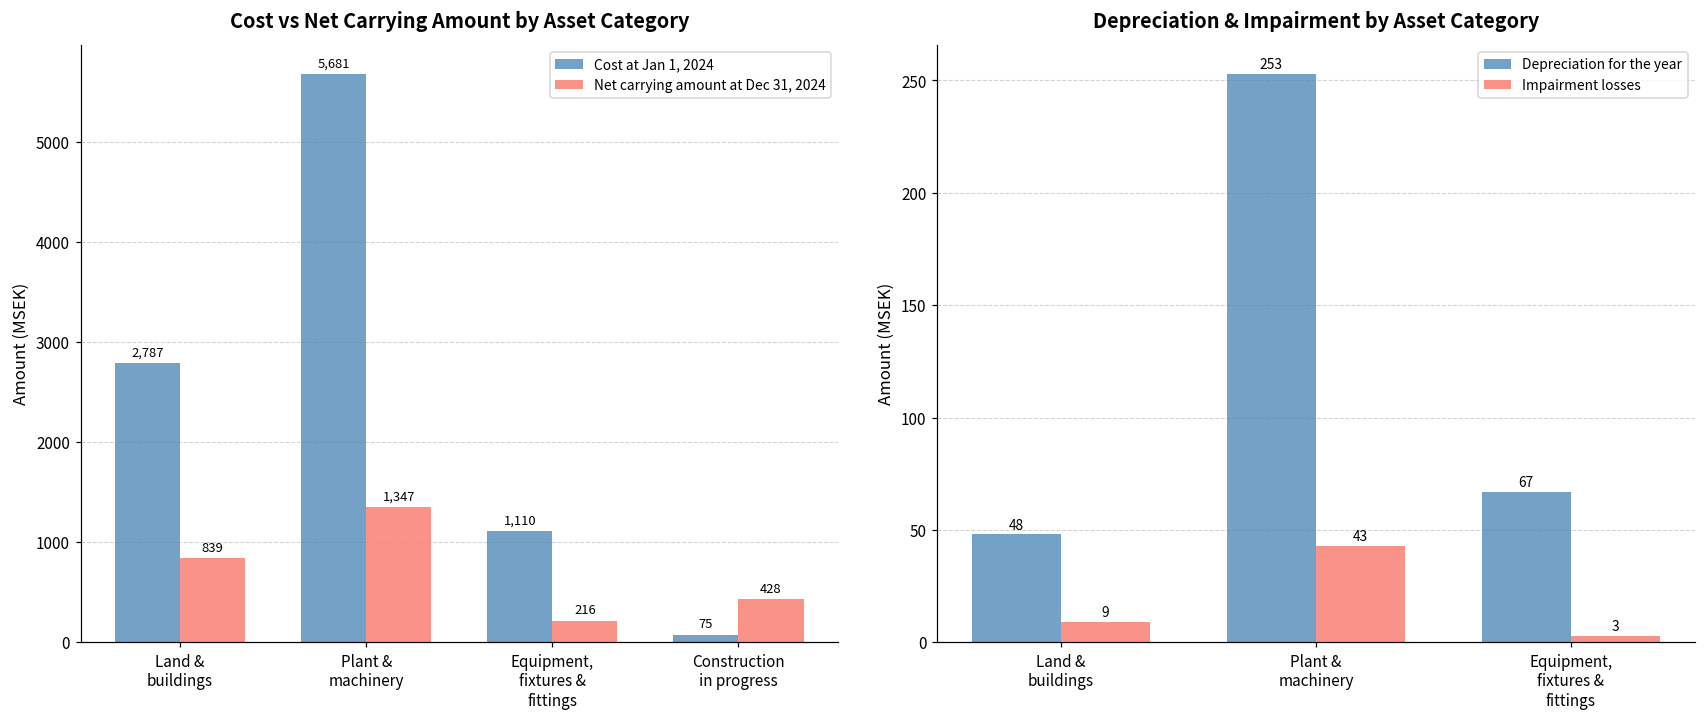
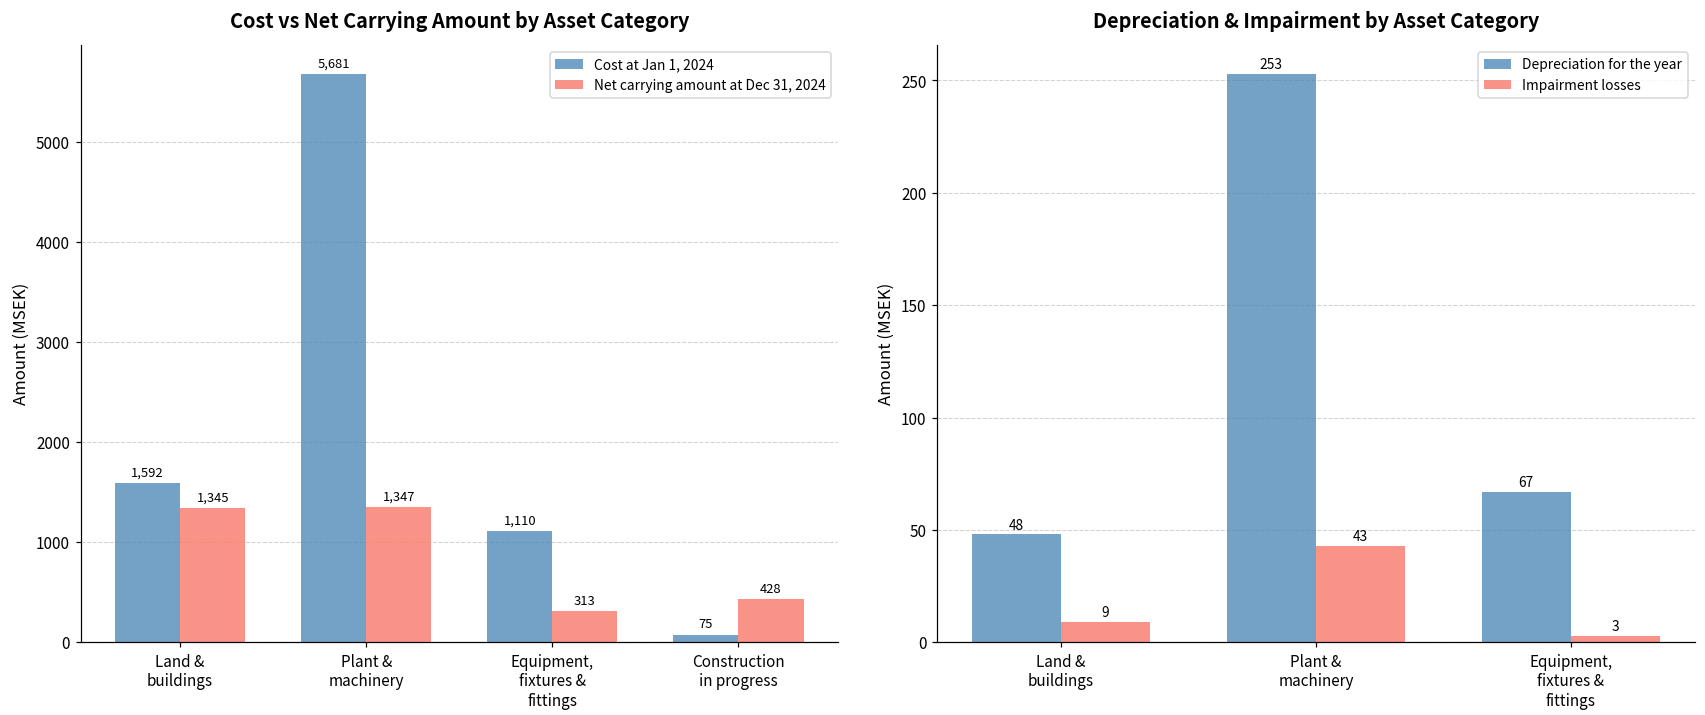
Cost vs Net Carrying Amount by Asset Category, Cost at Jan 1, 2024, Land & buildings: 2,787 -> 1,592
Cost vs Net Carrying Amount by Asset Category, Net carrying amount at Dec 31, 2024, Land & buildings: 839 -> 1,345
Cost vs Net Carrying Amount by Asset Category, Net carrying amount at Dec 31, 2024, Equipment, fixtures & fittings: 216 -> 313
